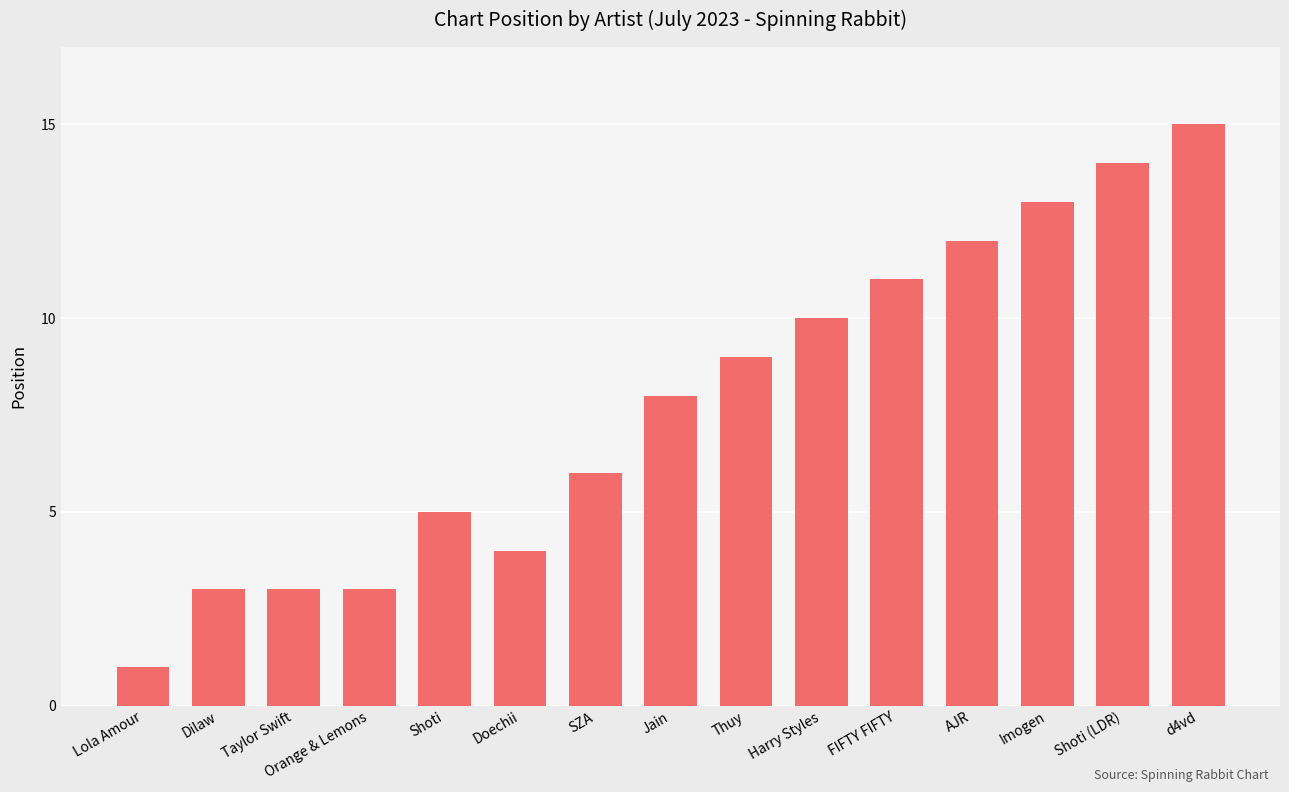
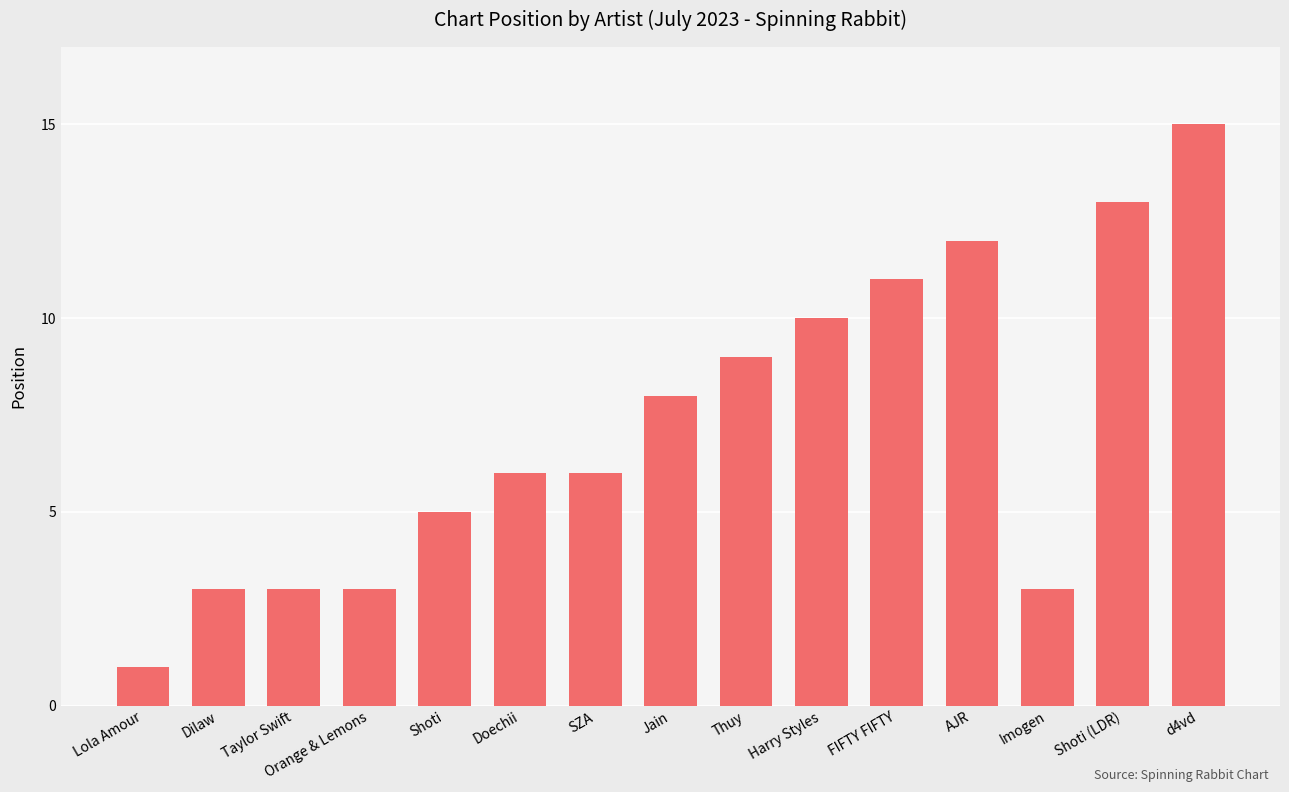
Doechii: 4 -> 6
Imogen: 13 -> 3
Shoti (LDR): 14 -> 13
